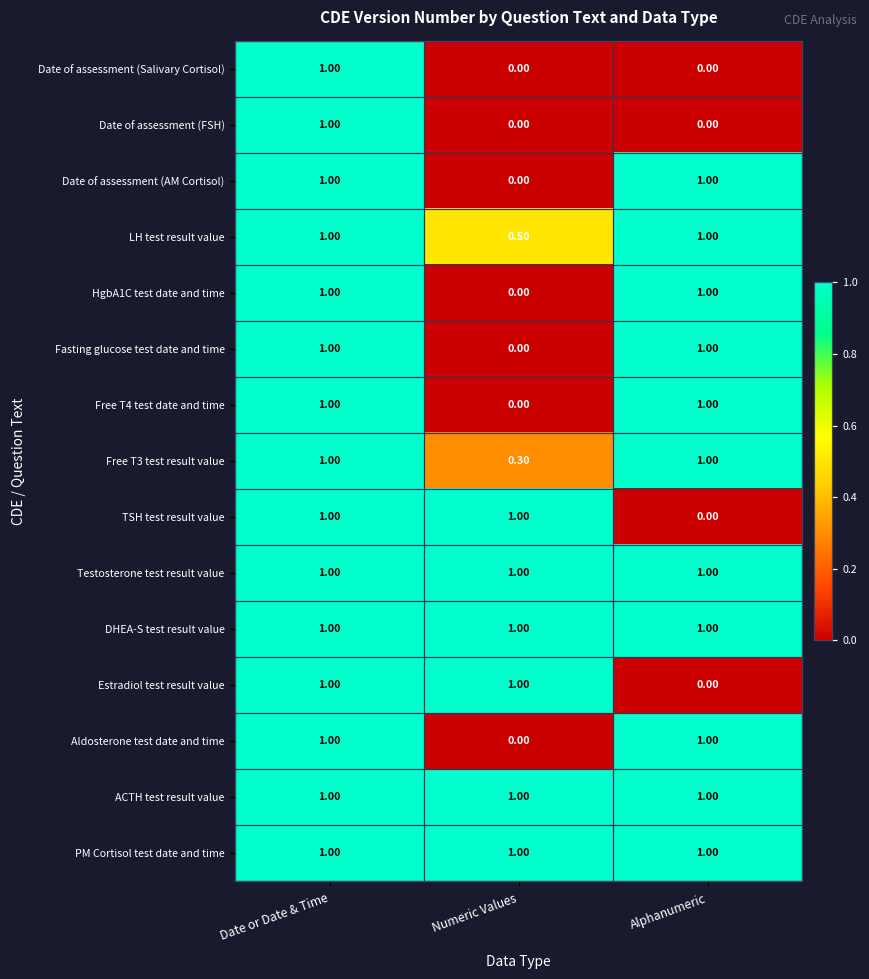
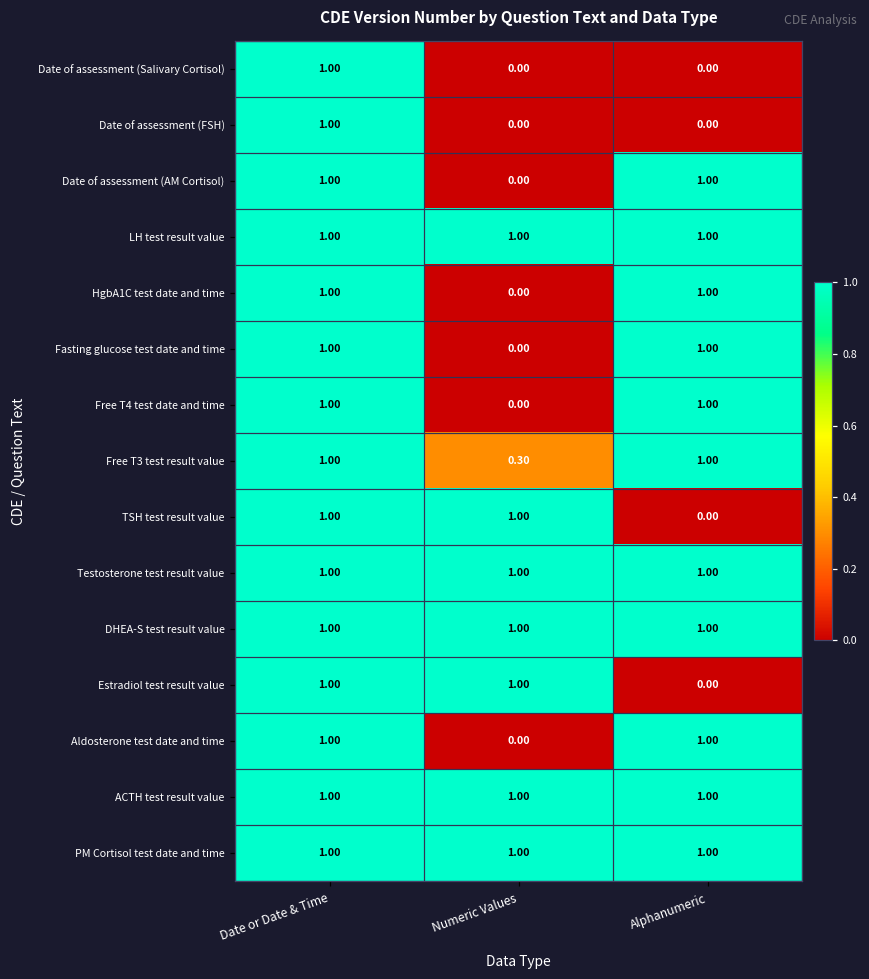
LH test result value, Numeric Values: 0.50 -> 1.00
